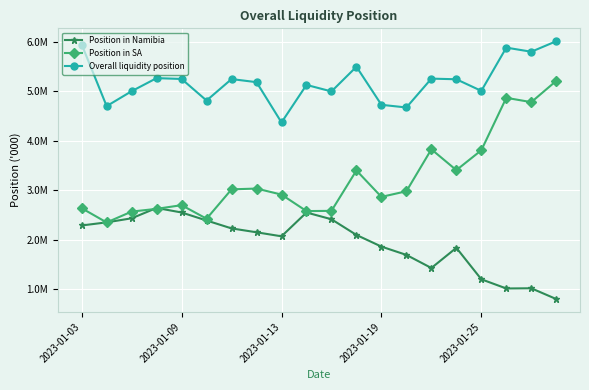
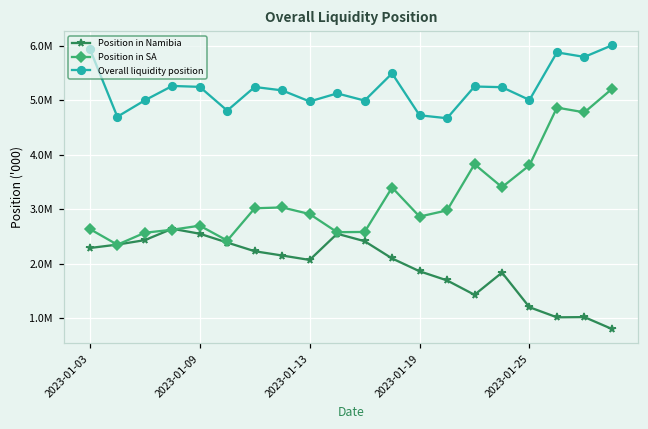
Overall liquidity position, 2023-01-13: 4400000 -> 5000000
